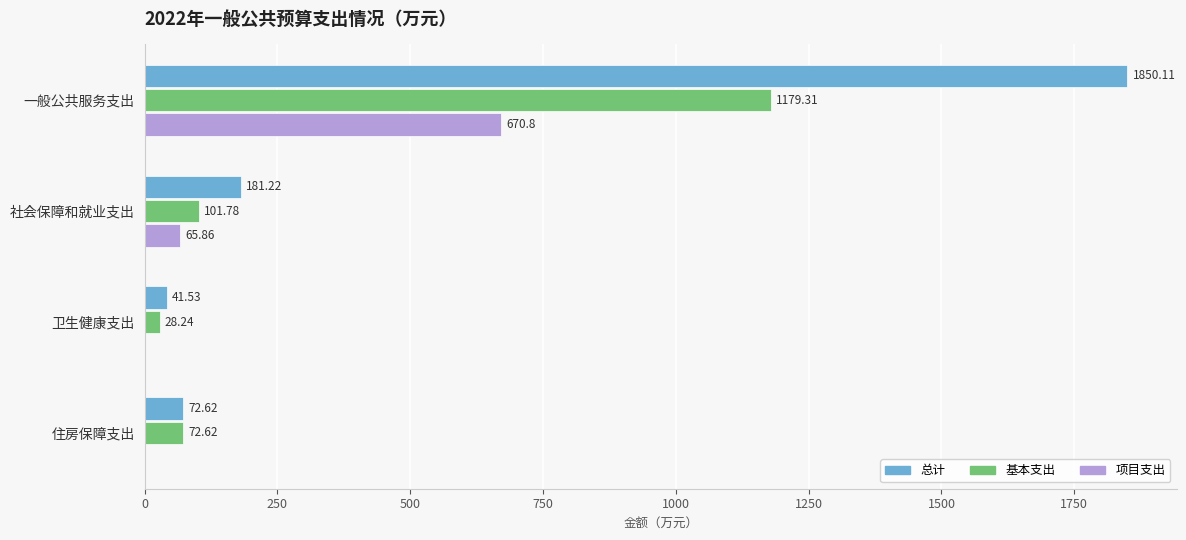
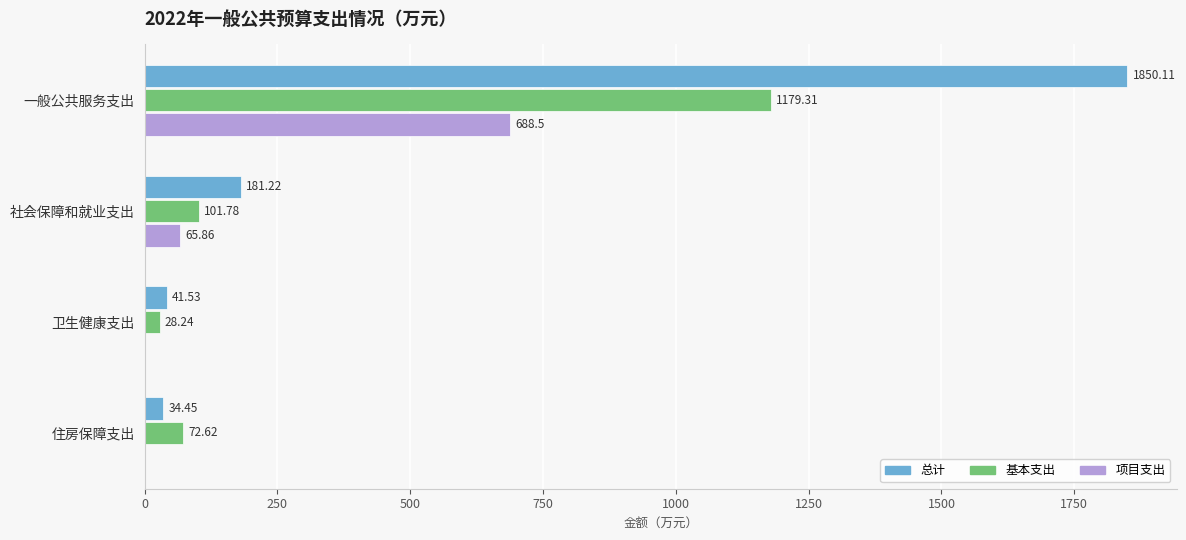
项目支出, 一般公共服务支出: 670.8 -> 688.5
总计, 住房保障支出: 72.62 -> 34.45
